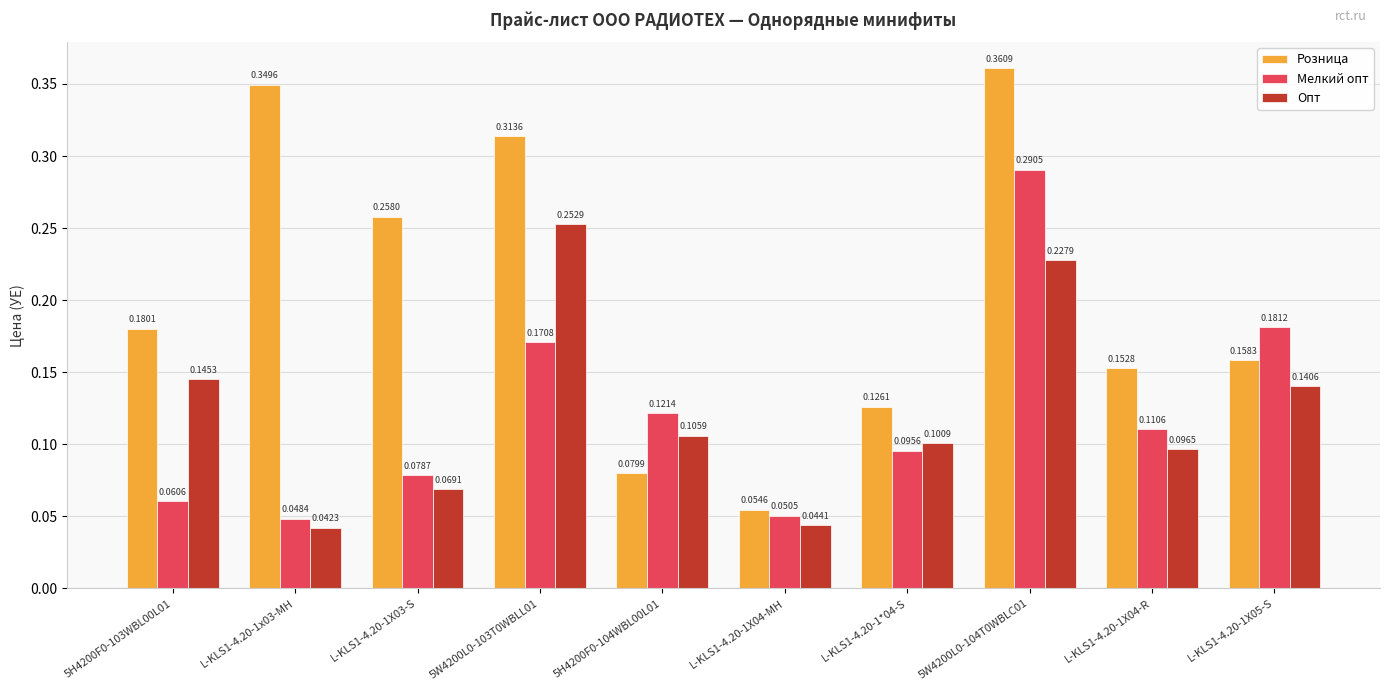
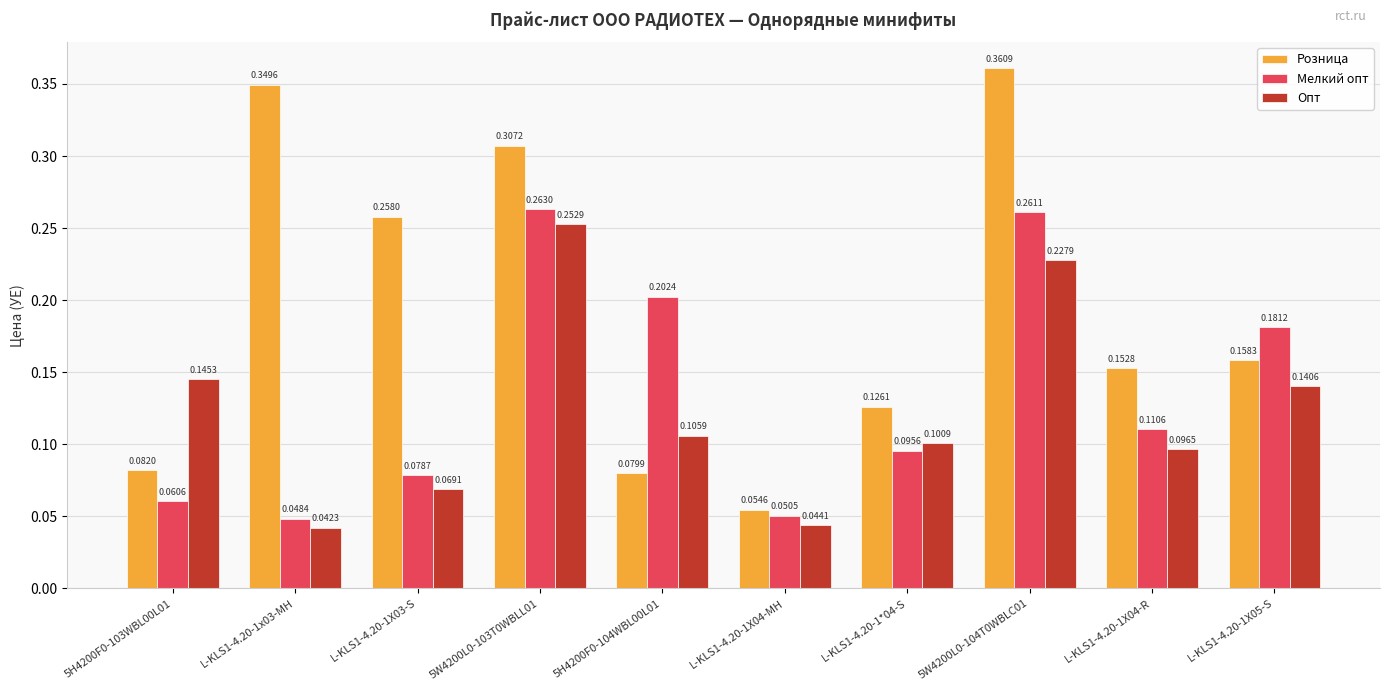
Розница, 5H4200F0-103WBL00L01: 0.1801 -> 0.0820
Розница, 5W4200L0-103T0WBLL01: 0.3136 -> 0.3072
Мелкий опт, 5W4200L0-103T0WBLL01: 0.1708 -> 0.2630
Мелкий опт, 5H4200F0-104WBL00L01: 0.1214 -> 0.2024
Мелкий опт, 5W4200L0-104T0WBLC01: 0.2905 -> 0.2611
